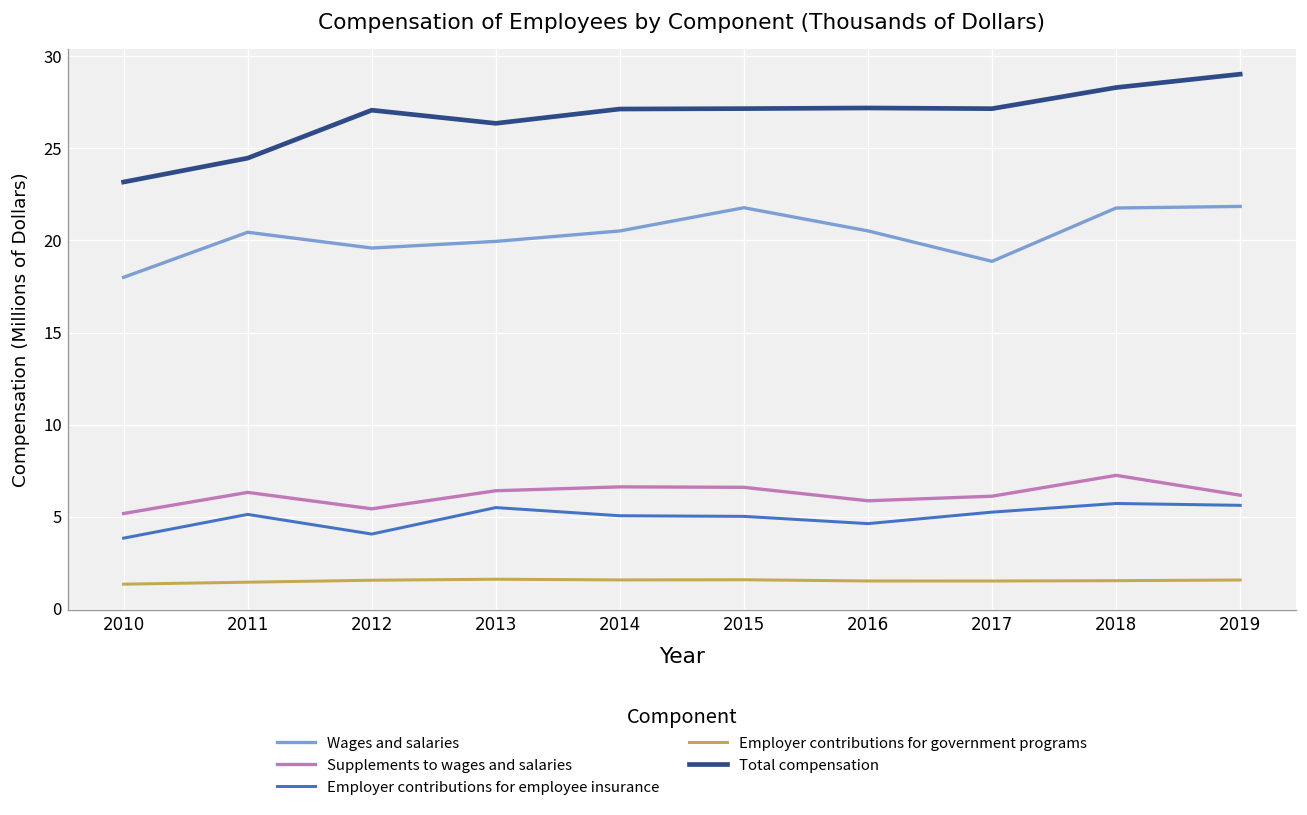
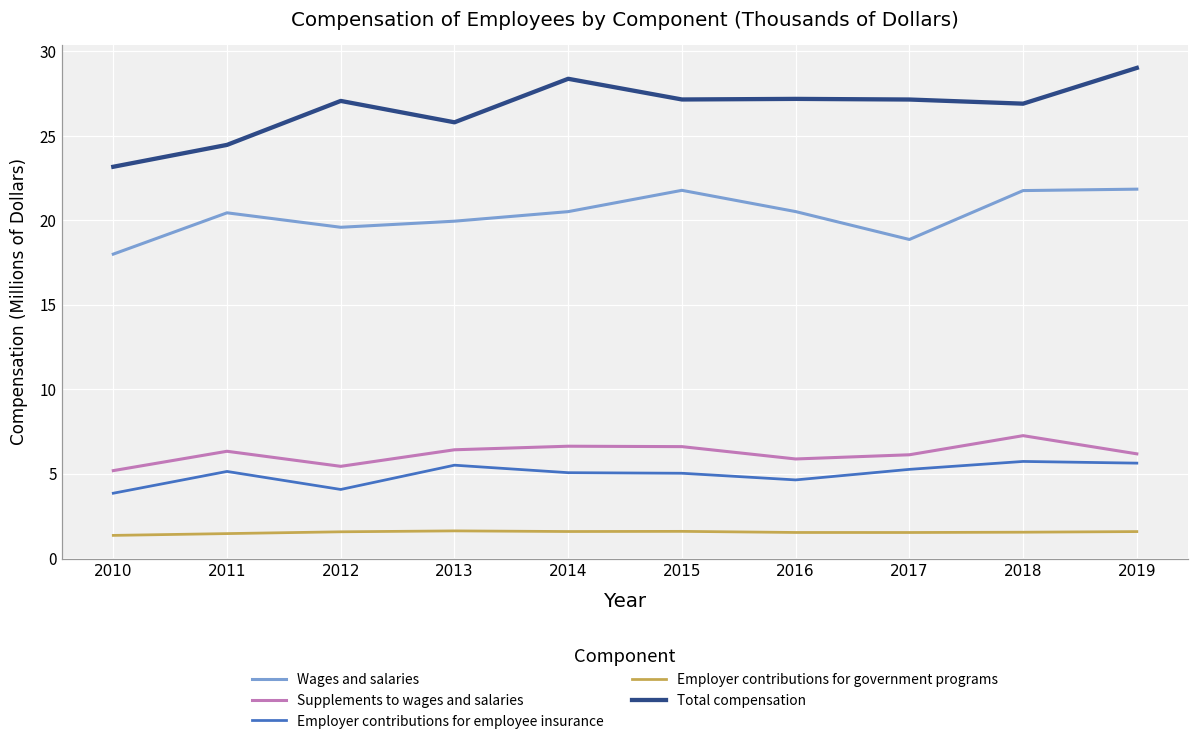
Total compensation, 2013: 26.4 -> 25.8
Total compensation, 2014: 27.1 -> 28.4
Total compensation, 2018: 28.3 -> 26.9
